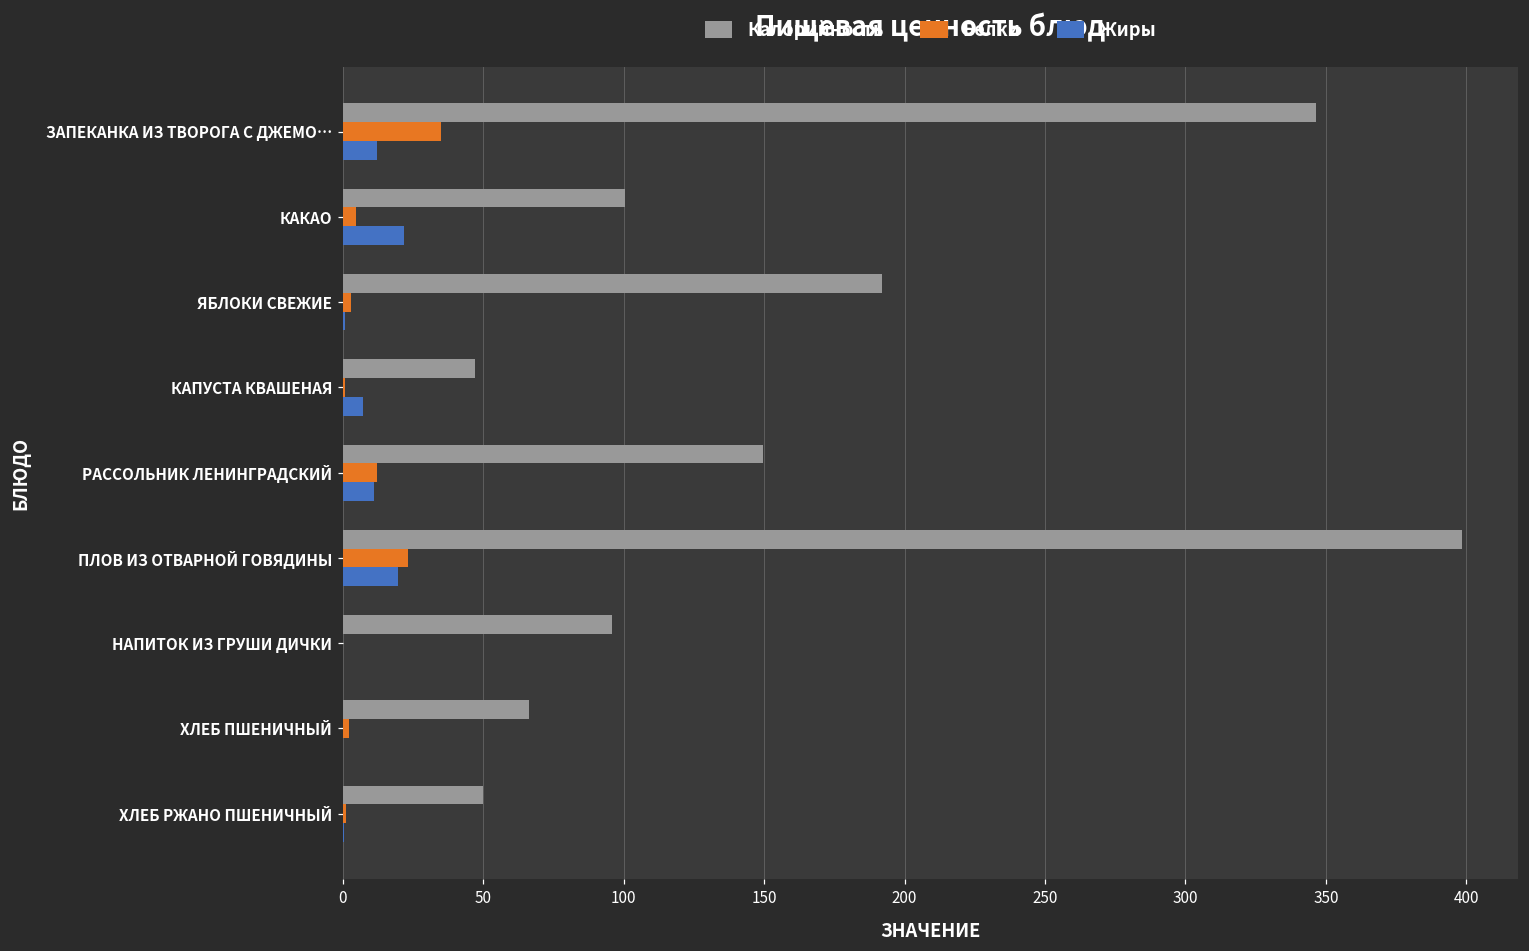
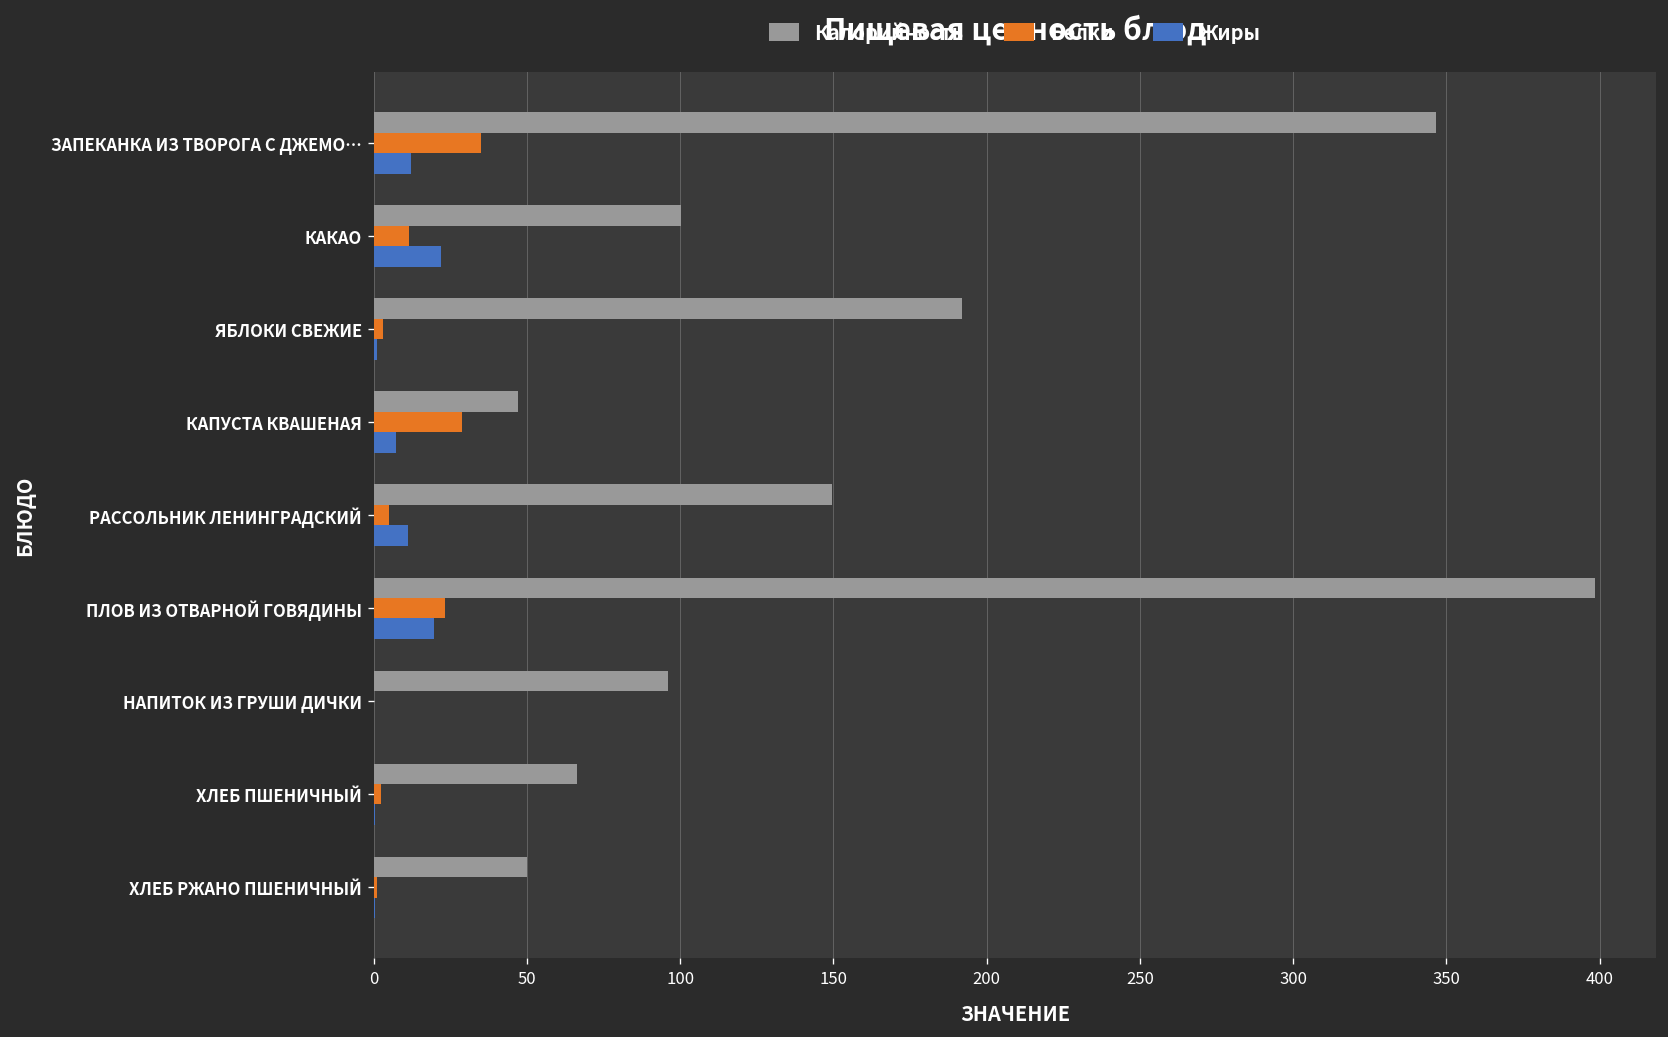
Белки, КАКАО: 5 -> 11
Белки, КАПУСТА КВАШЕНАЯ: 1 -> 29
Белки, РАССОЛЬНИК ЛЕНИНГРАДСКИЙ: 12 -> 5
